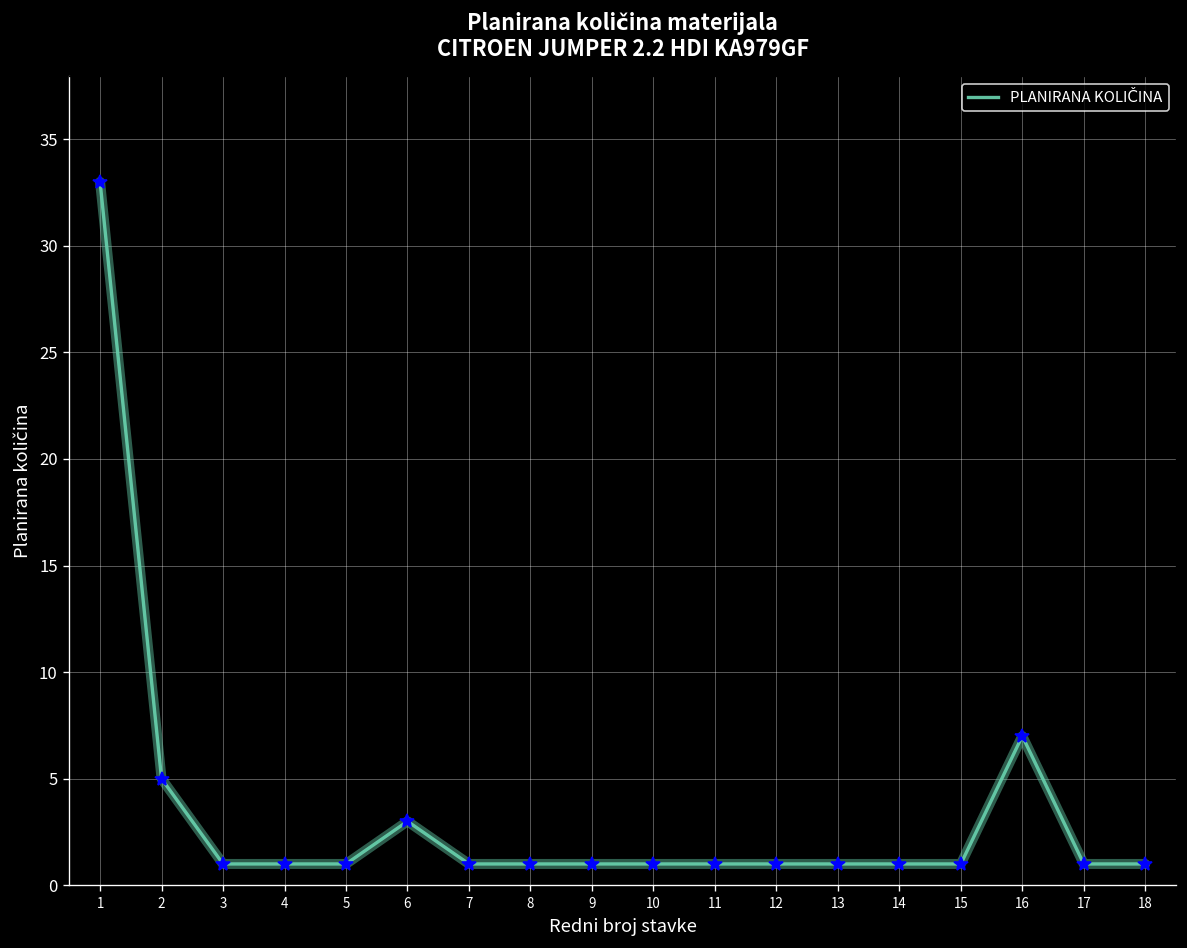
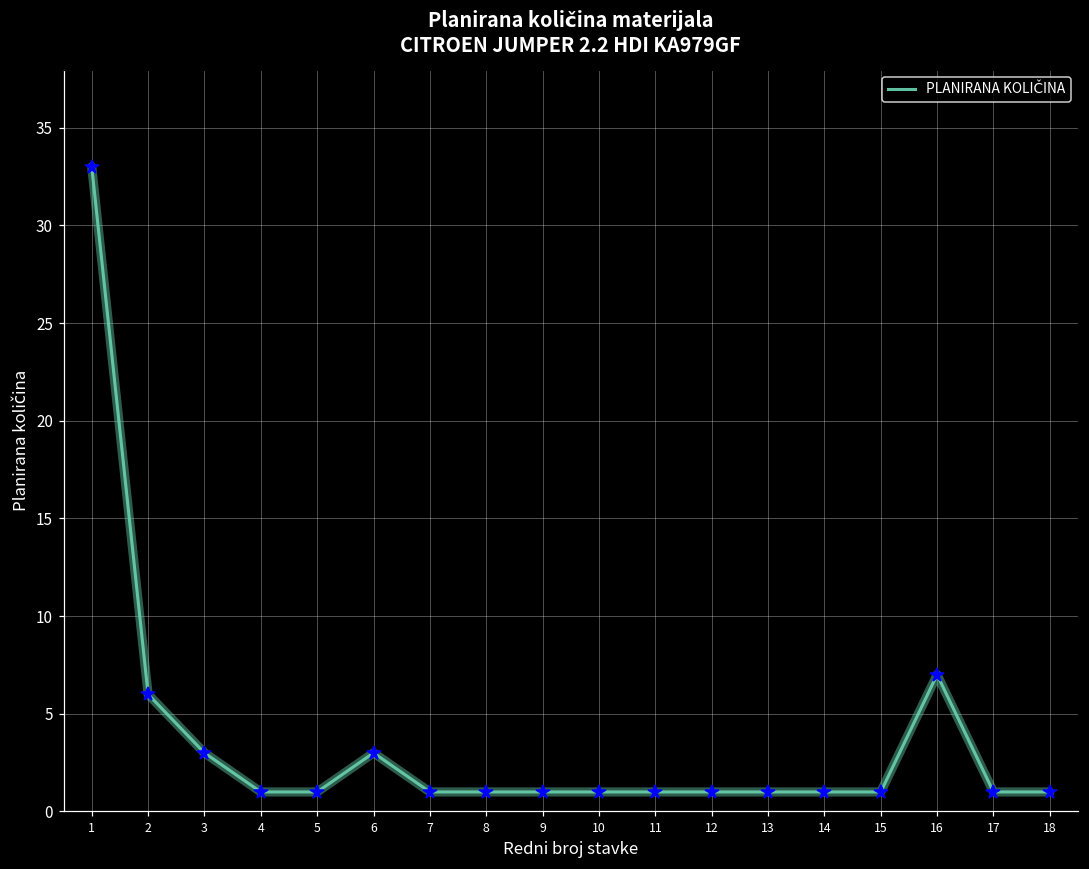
2: 5 -> 6
3: 1 -> 3
